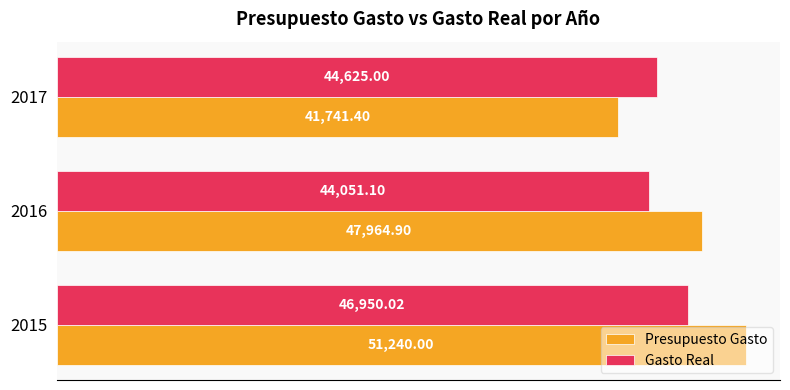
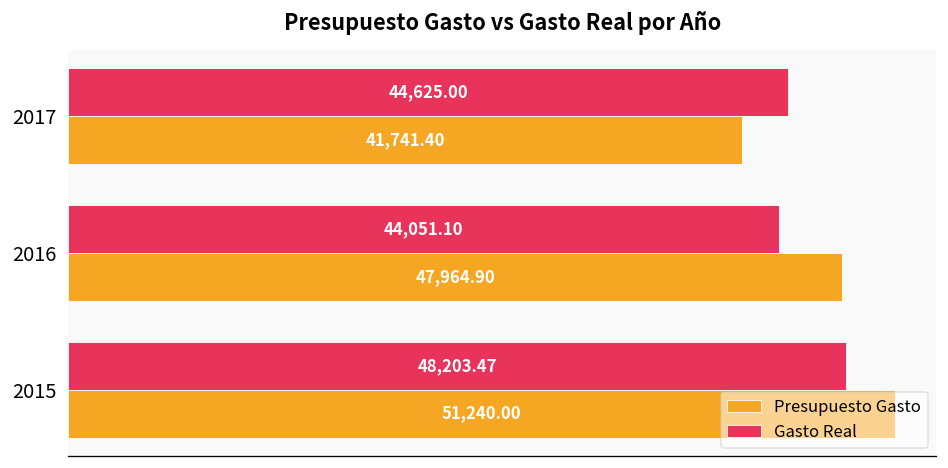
Gasto Real, 2015: 46,950.02 -> 48,203.47
